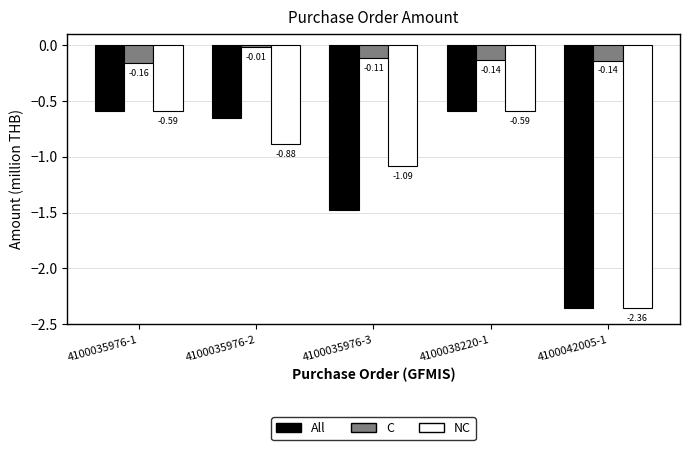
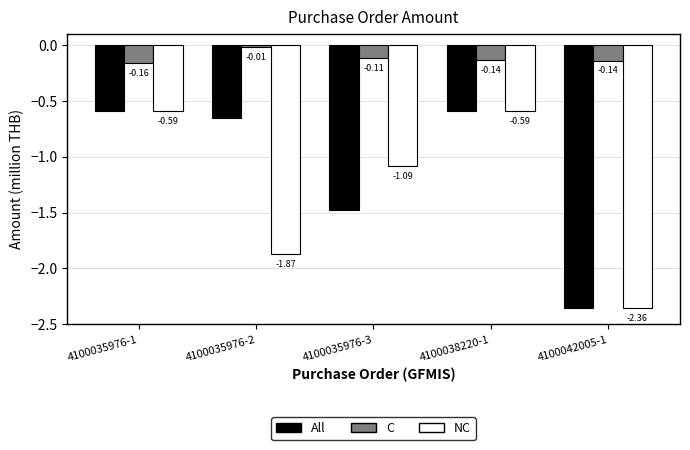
NC, 4100035976-2: -0.88 -> -1.87
